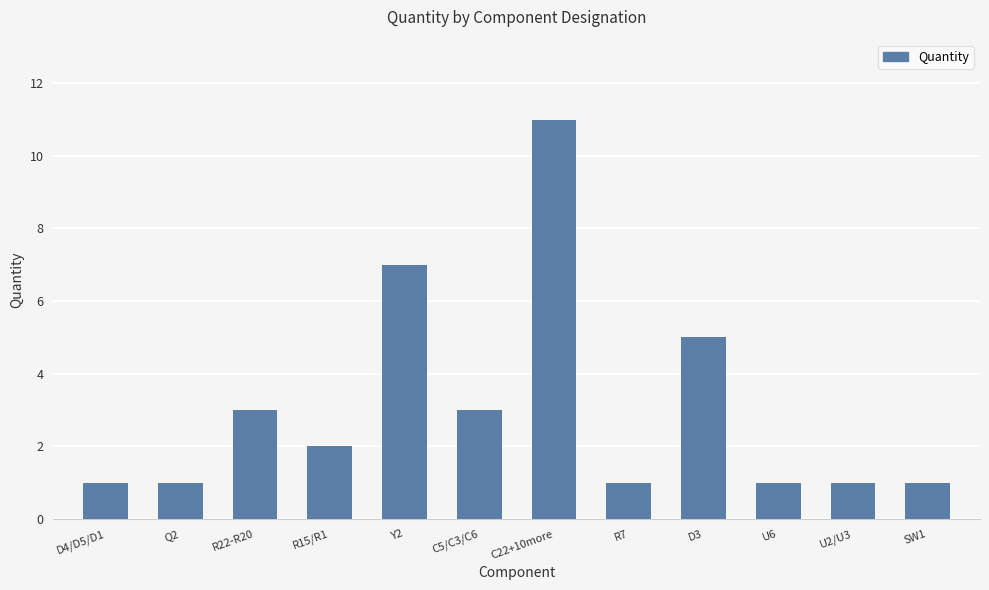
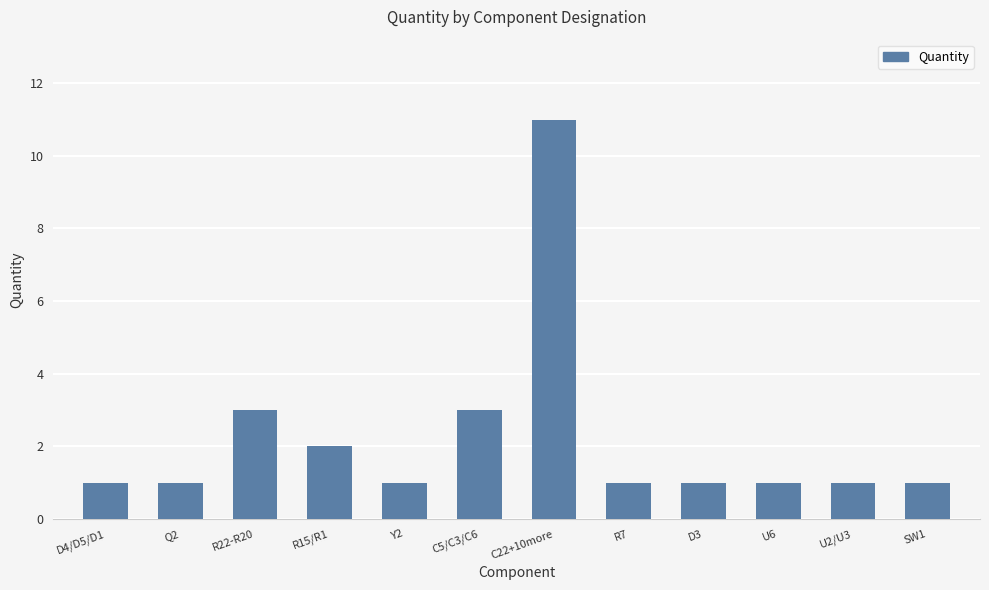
Y2: 7 -> 1
D3: 5 -> 1
